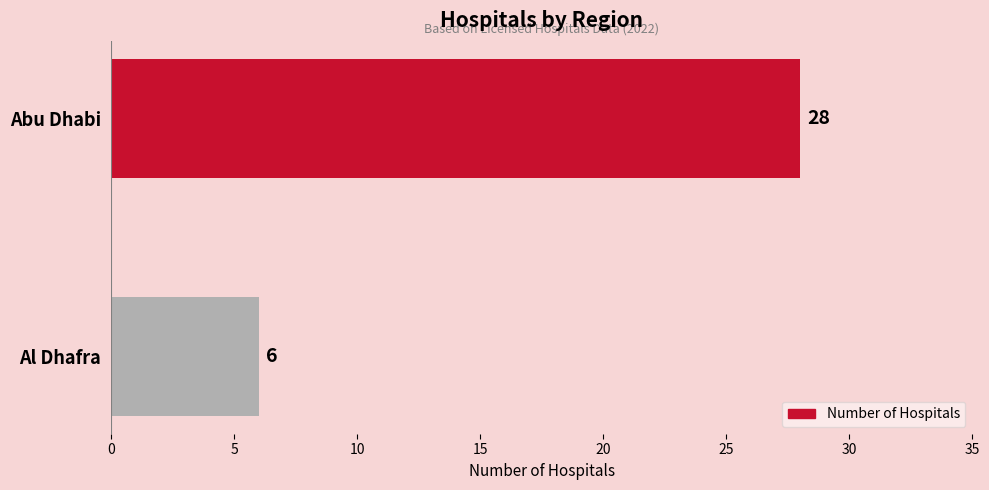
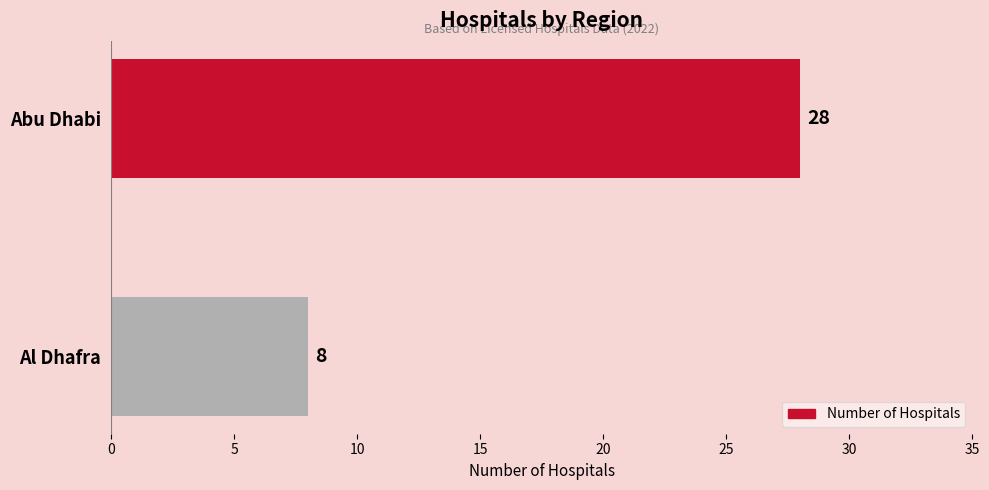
Al Dhafra: 6 -> 8
